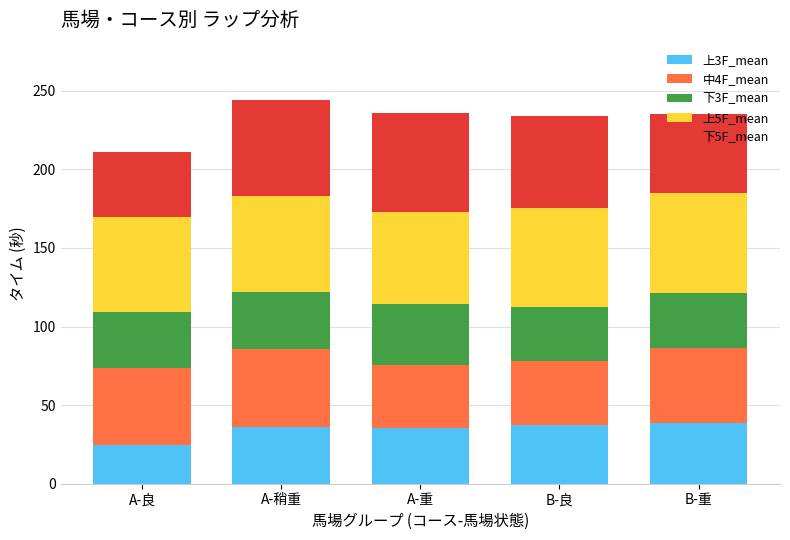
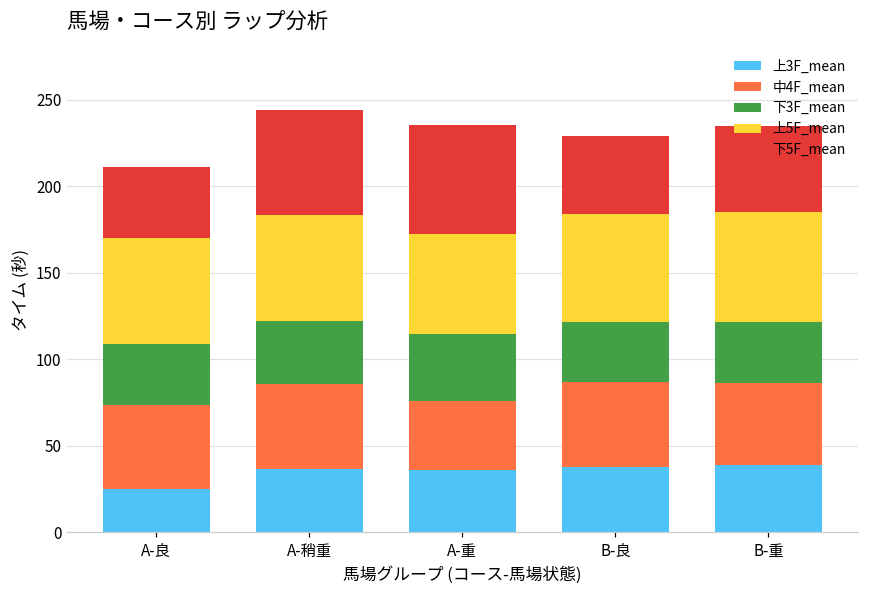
中4F_mean, B-良: 41 -> 49
下5F_mean, B-良: 59 -> 45
